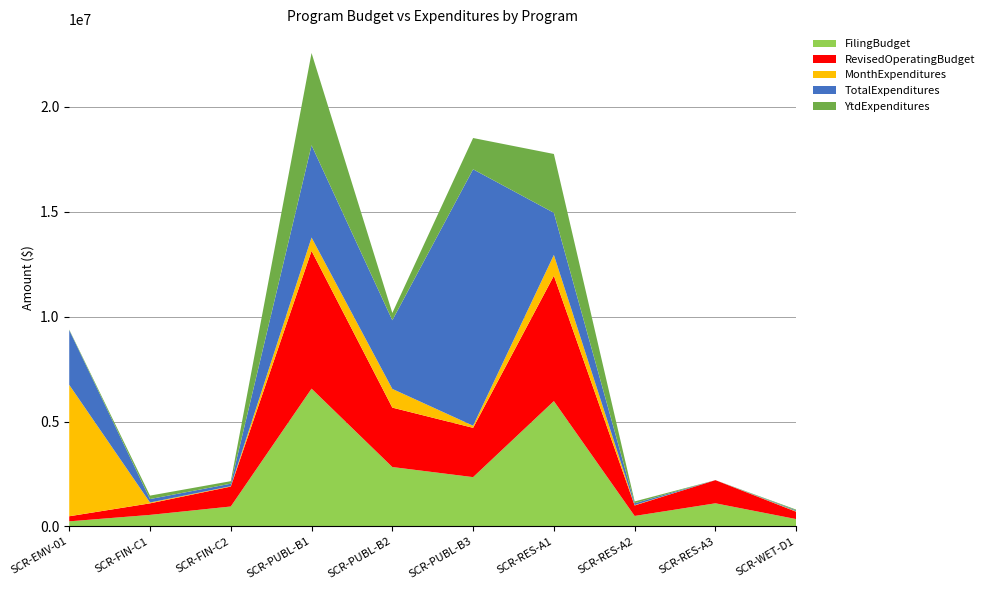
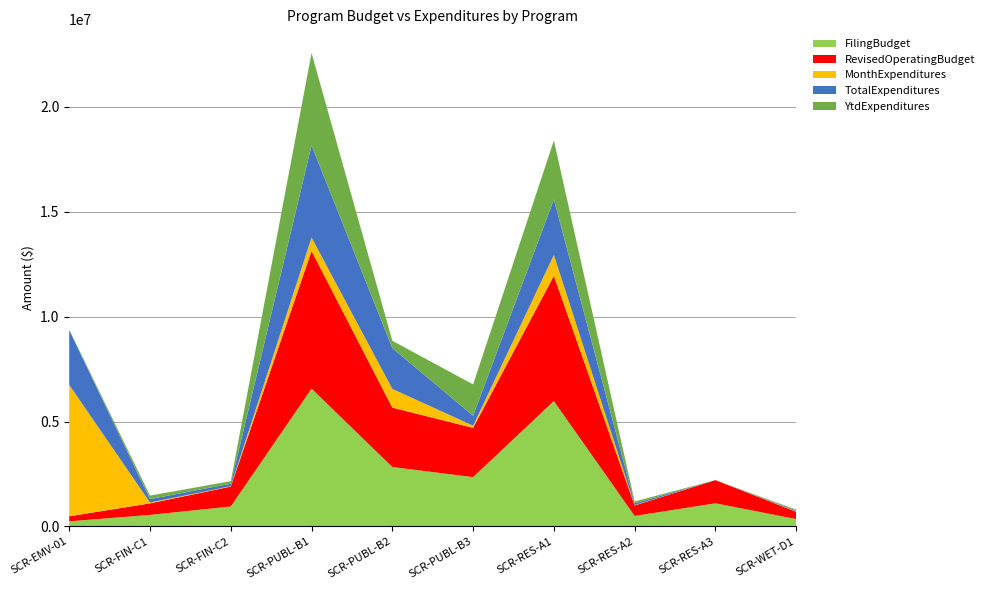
TotalExpenditures, SCR-PUBL-B2: 3300000 -> 1900000
TotalExpenditures, SCR-PUBL-B3: 12200000 -> 500000
TotalExpenditures, SCR-RES-A1: 2000000 -> 2700000
